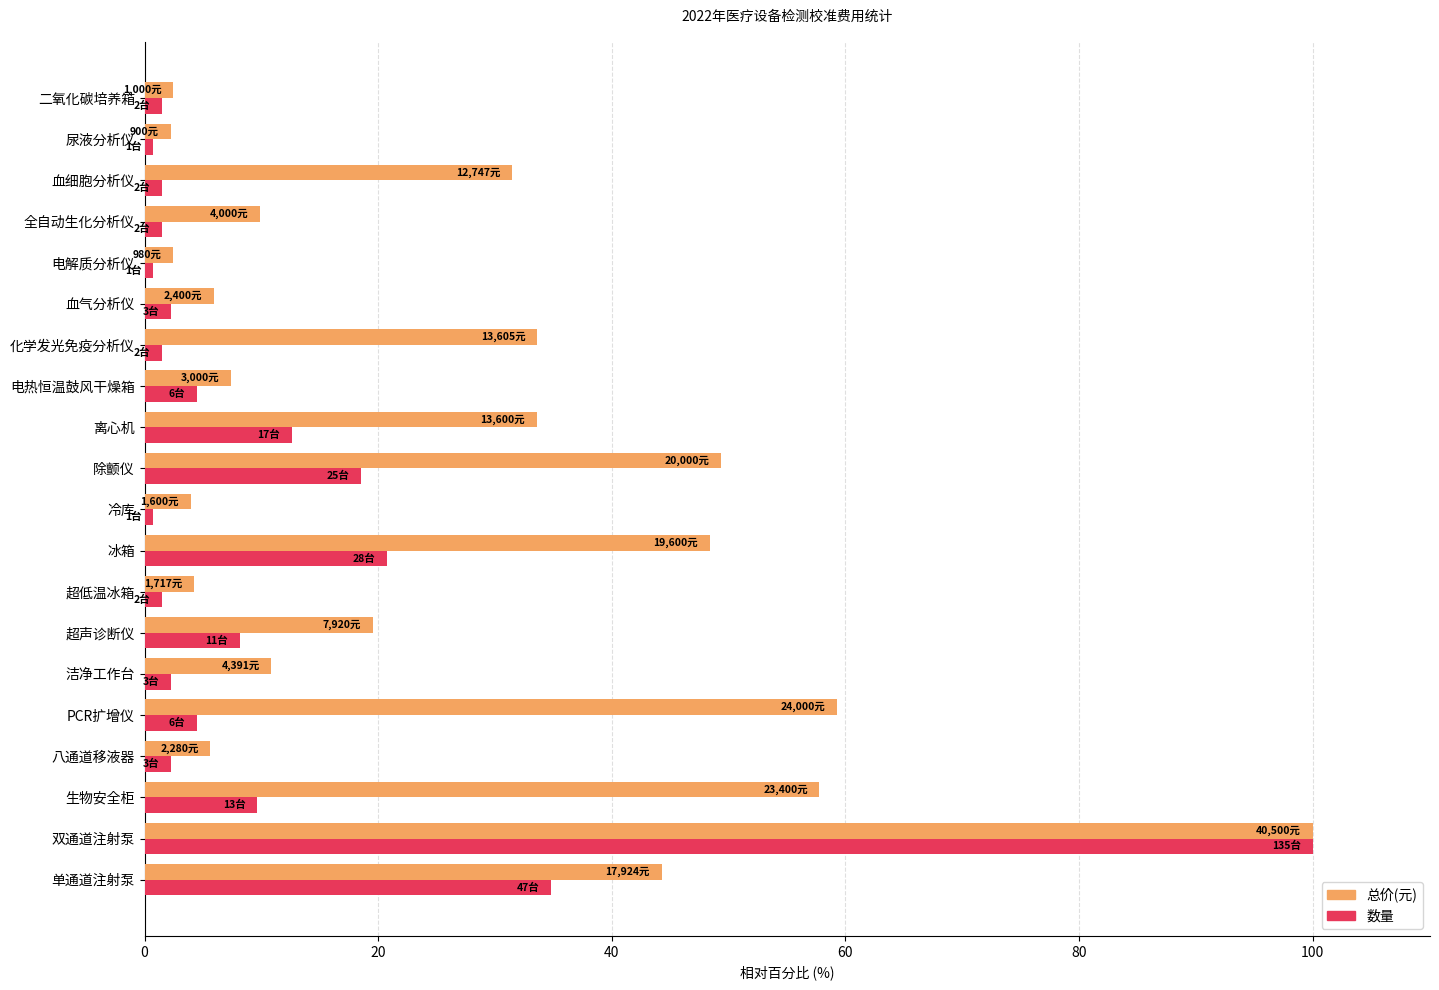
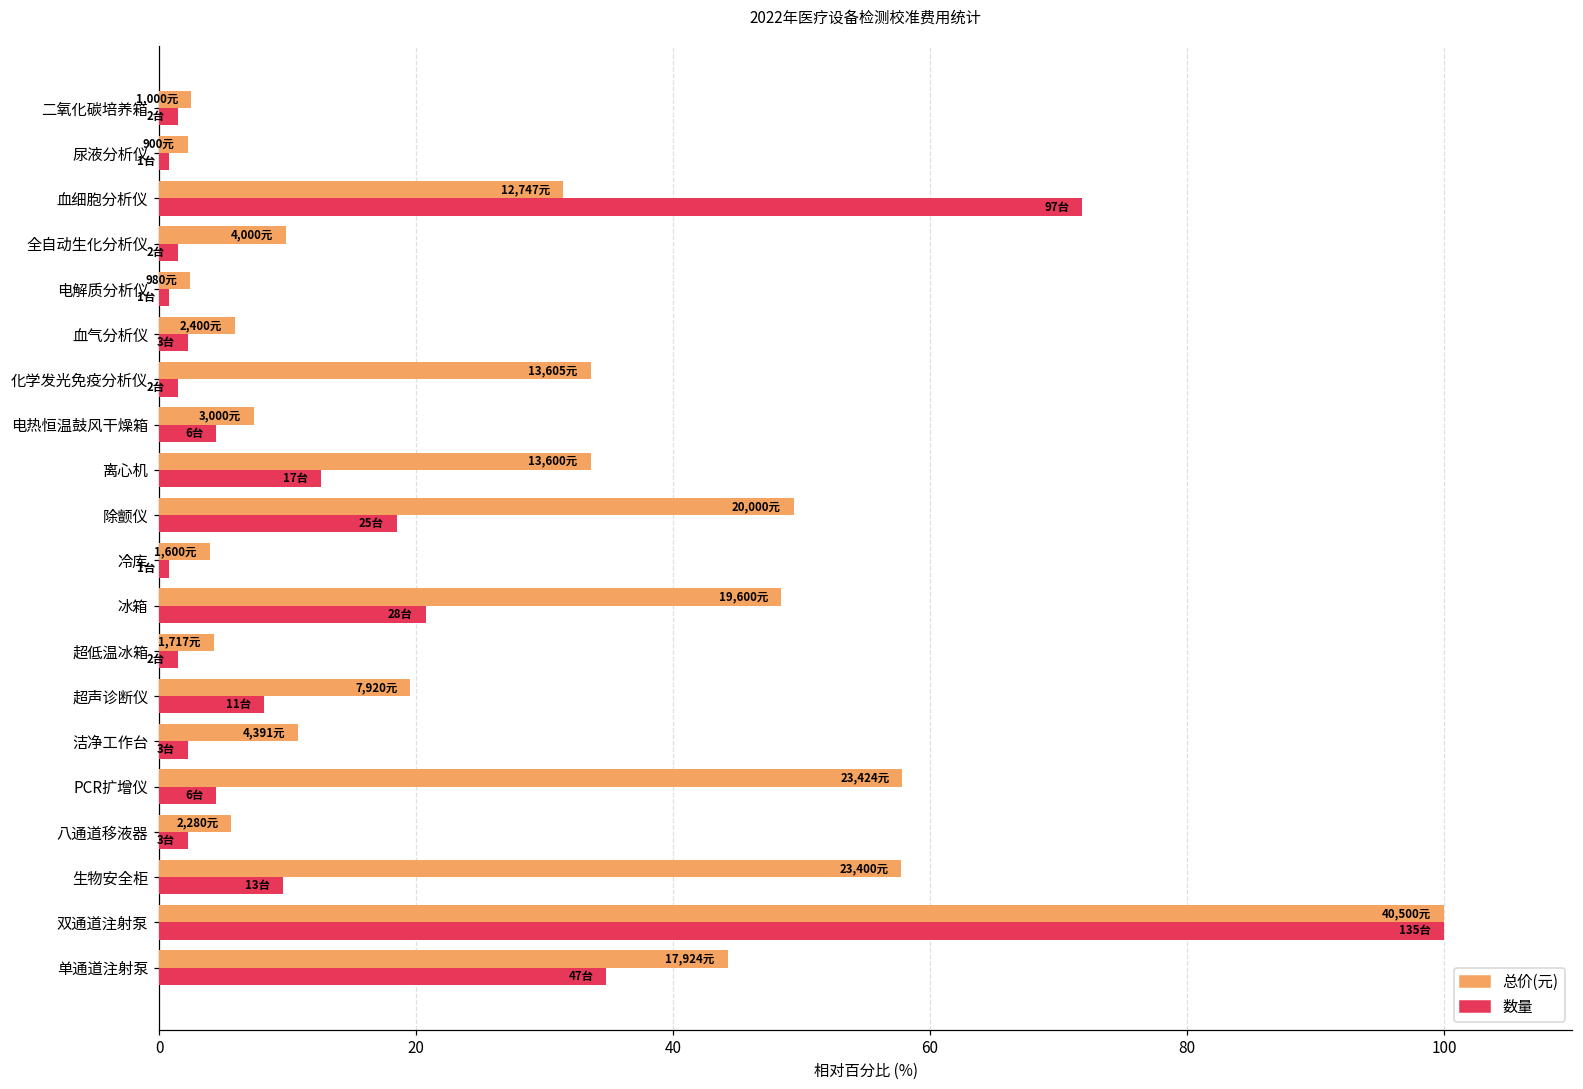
数量, 血细胞分析仪: 2台 -> 97台
总价(元), PCR扩增仪: 24,000元 -> 23,424元
